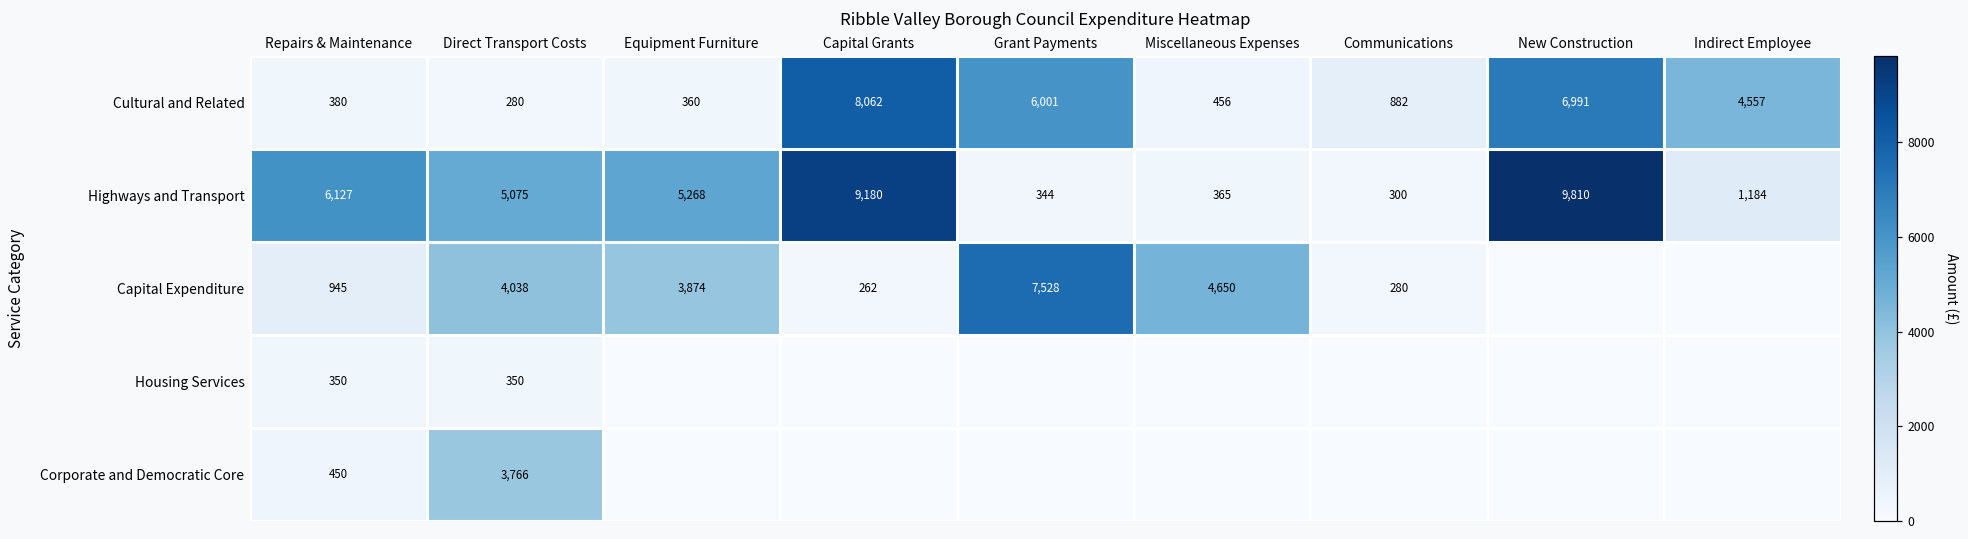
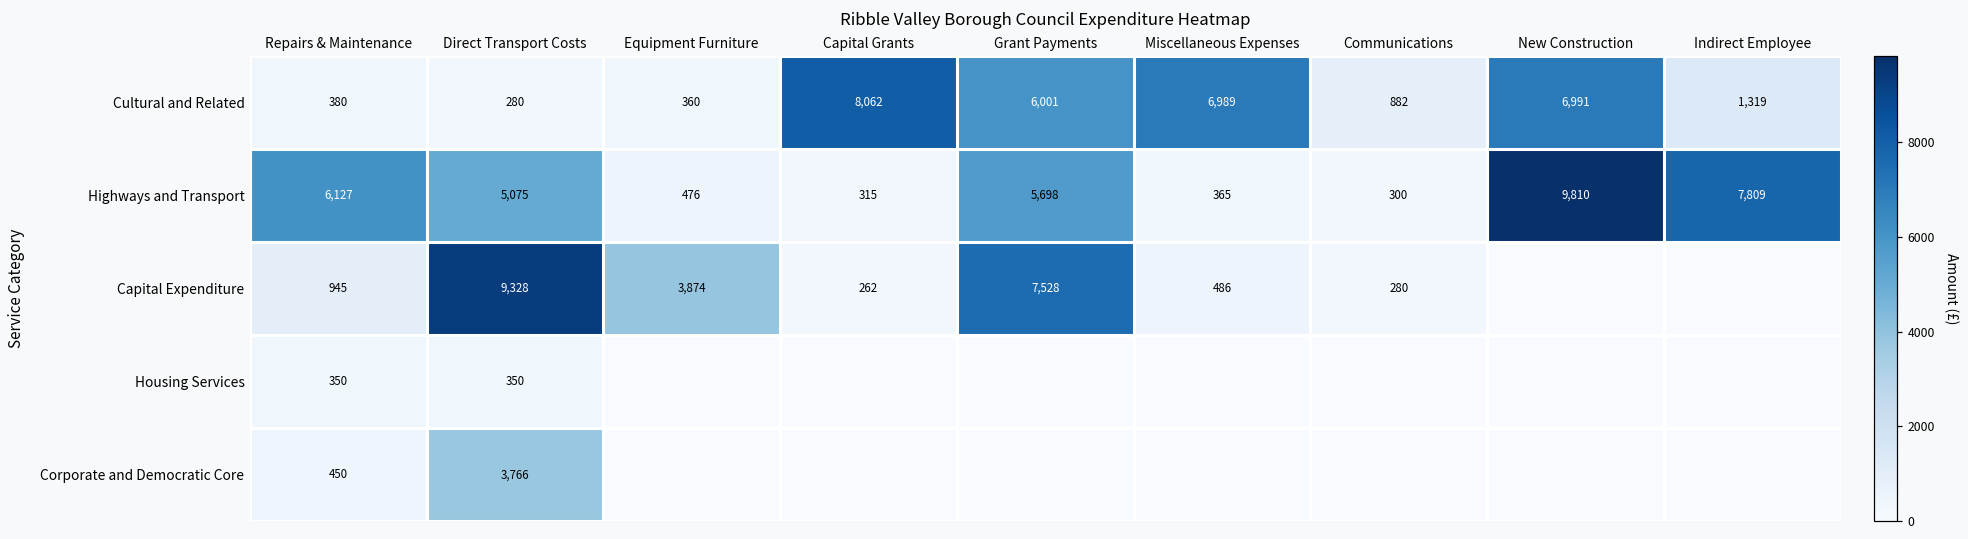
Cultural and Related, Miscellaneous Expenses: 456 -> 6,989
Cultural and Related, Indirect Employee: 4,557 -> 1,319
Highways and Transport, Equipment Furniture: 5,268 -> 476
Highways and Transport, Capital Grants: 9,180 -> 315
Highways and Transport, Grant Payments: 344 -> 5,698
Highways and Transport, Indirect Employee: 1,184 -> 7,809
Capital Expenditure, Direct Transport Costs: 4,038 -> 9,328
Capital Expenditure, Miscellaneous Expenses: 4,650 -> 486
